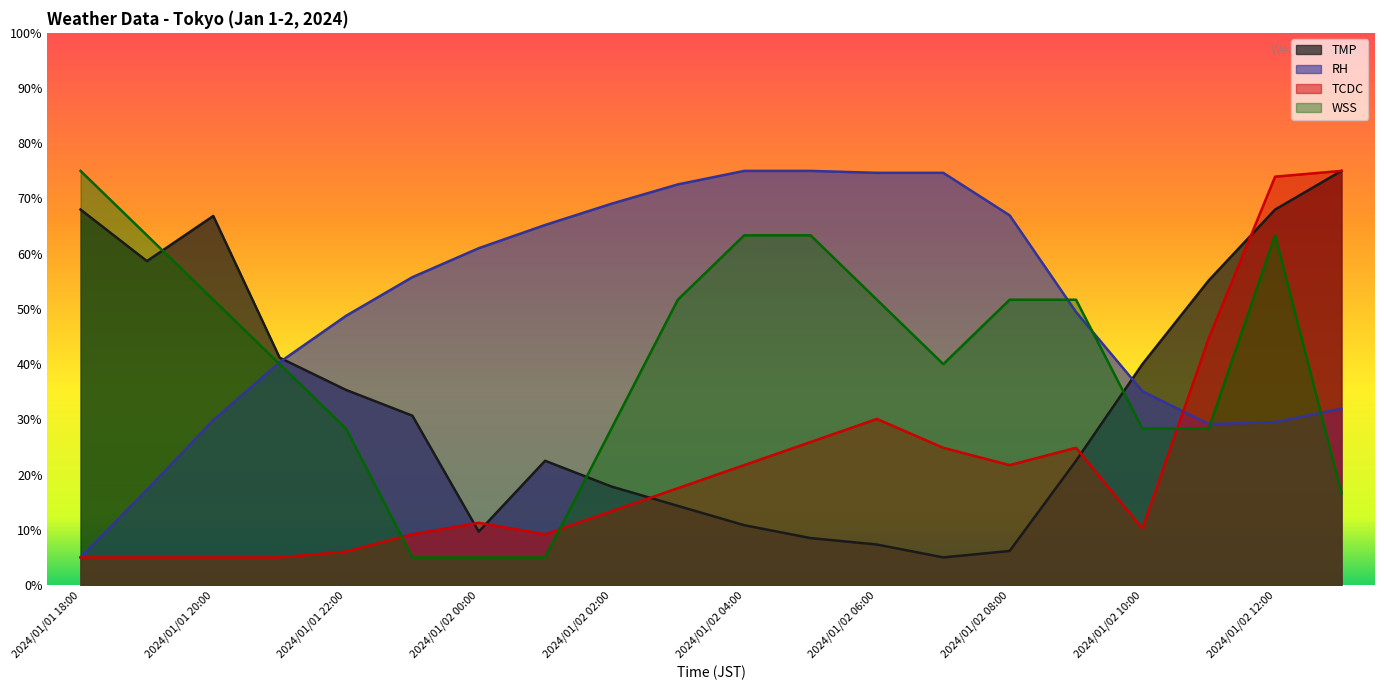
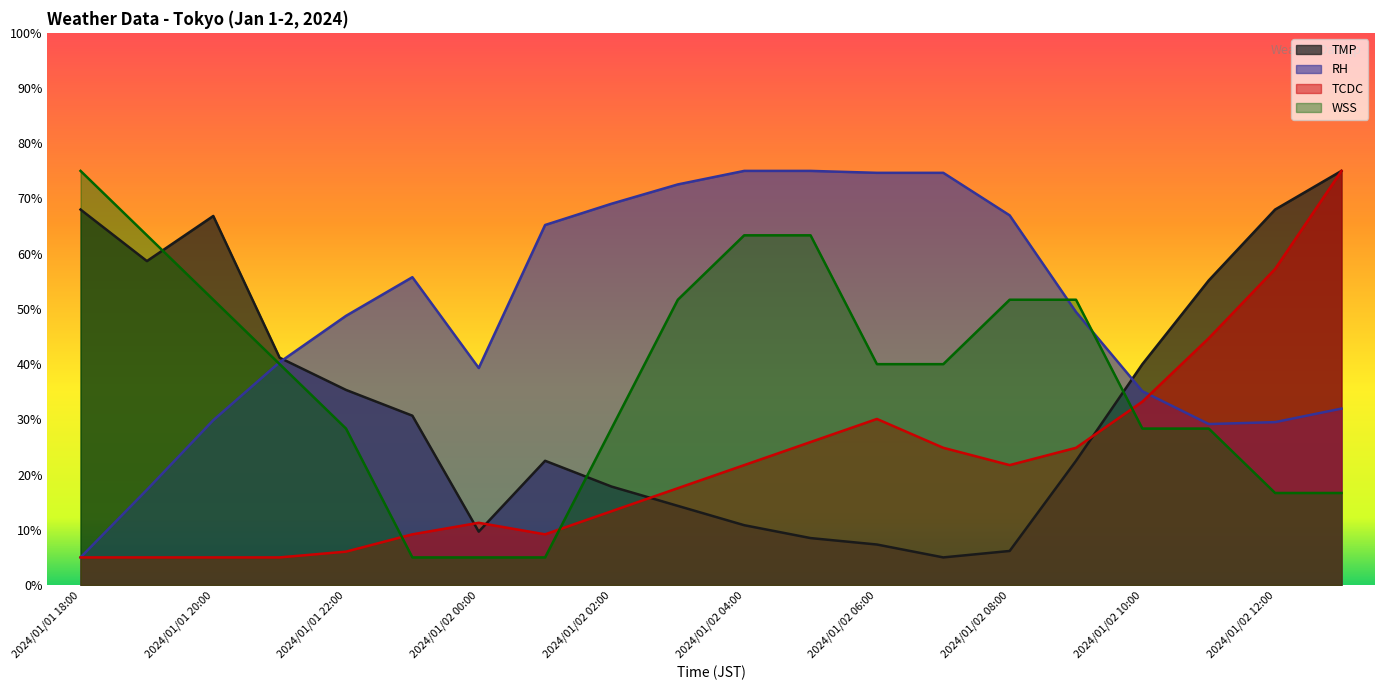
RH, 2024/01/02 00:00: 61% -> 39%
WSS, 2024/01/02 06:00: 52% -> 40%
TCDC, 2024/01/02 10:00: 10% -> 33%
TCDC, 2024/01/02 12:00: 74% -> 57%
WSS, 2024/01/02 12:00: 63% -> 17%
